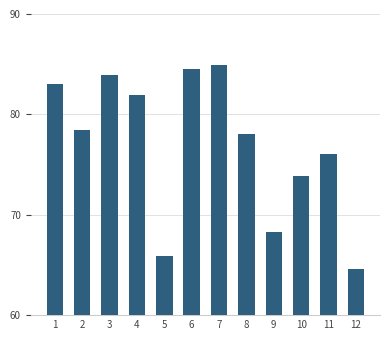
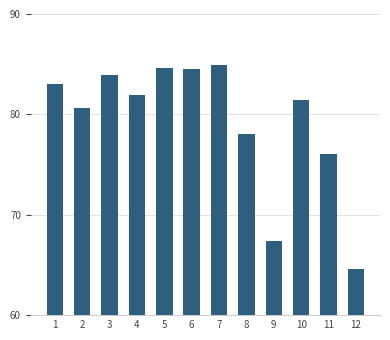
2: 78.4 -> 80.6
5: 65.9 -> 84.6
9: 68.3 -> 67.4
10: 73.9 -> 81.5
